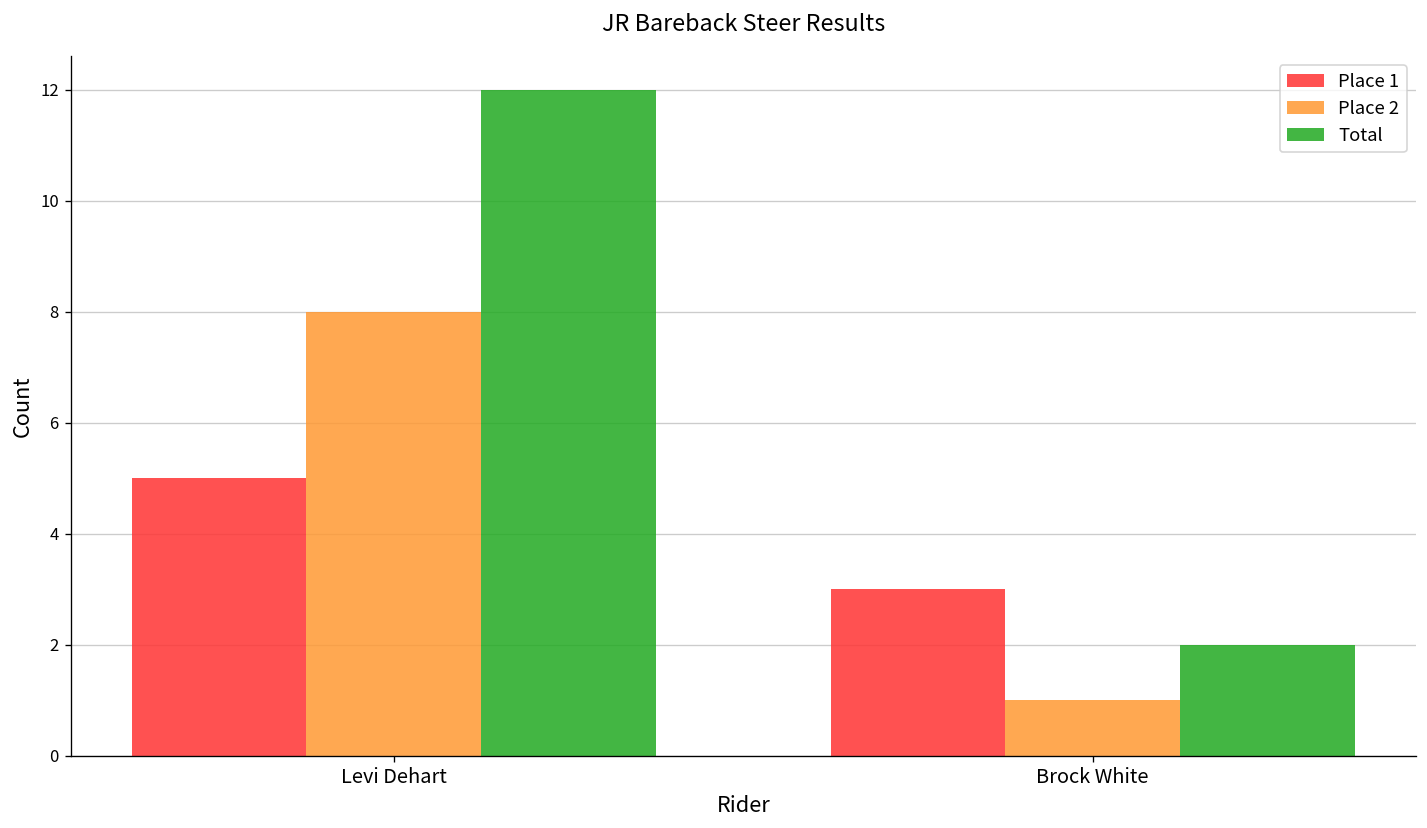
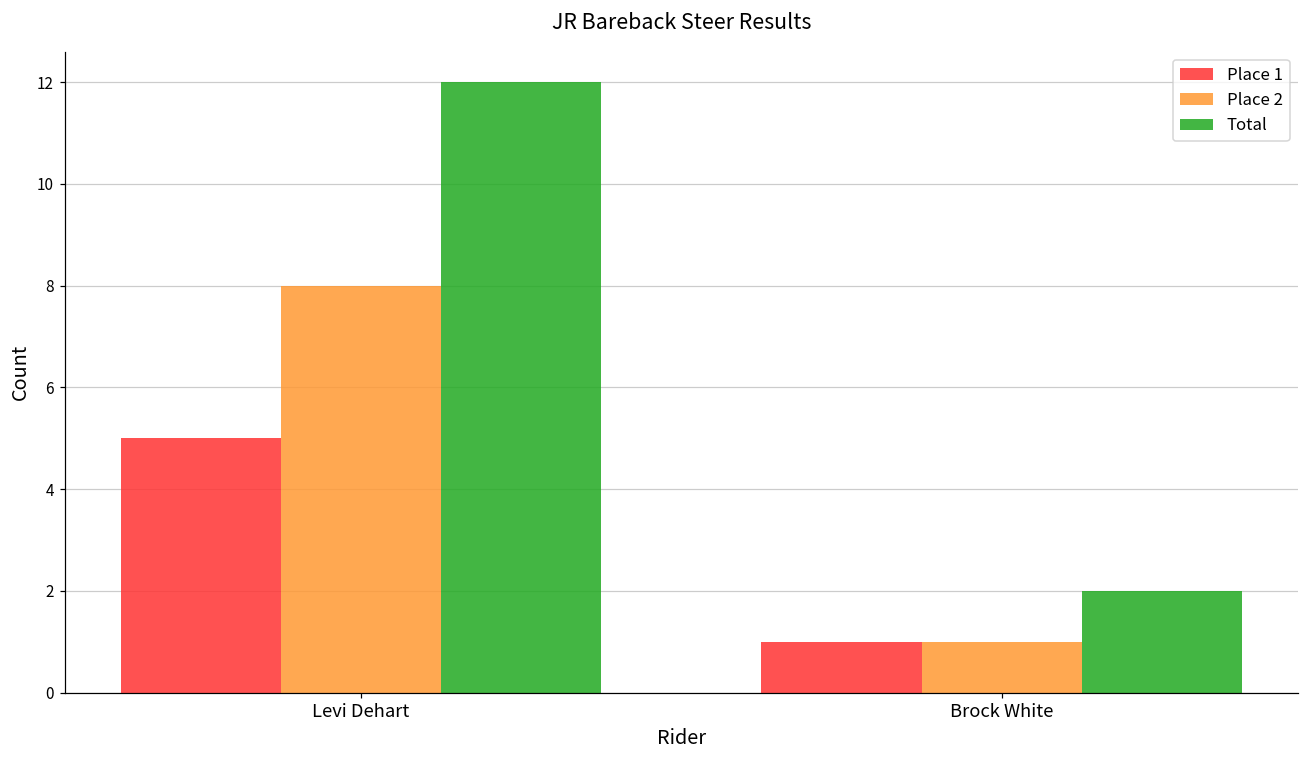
Place 1, Brock White: 3 -> 1
